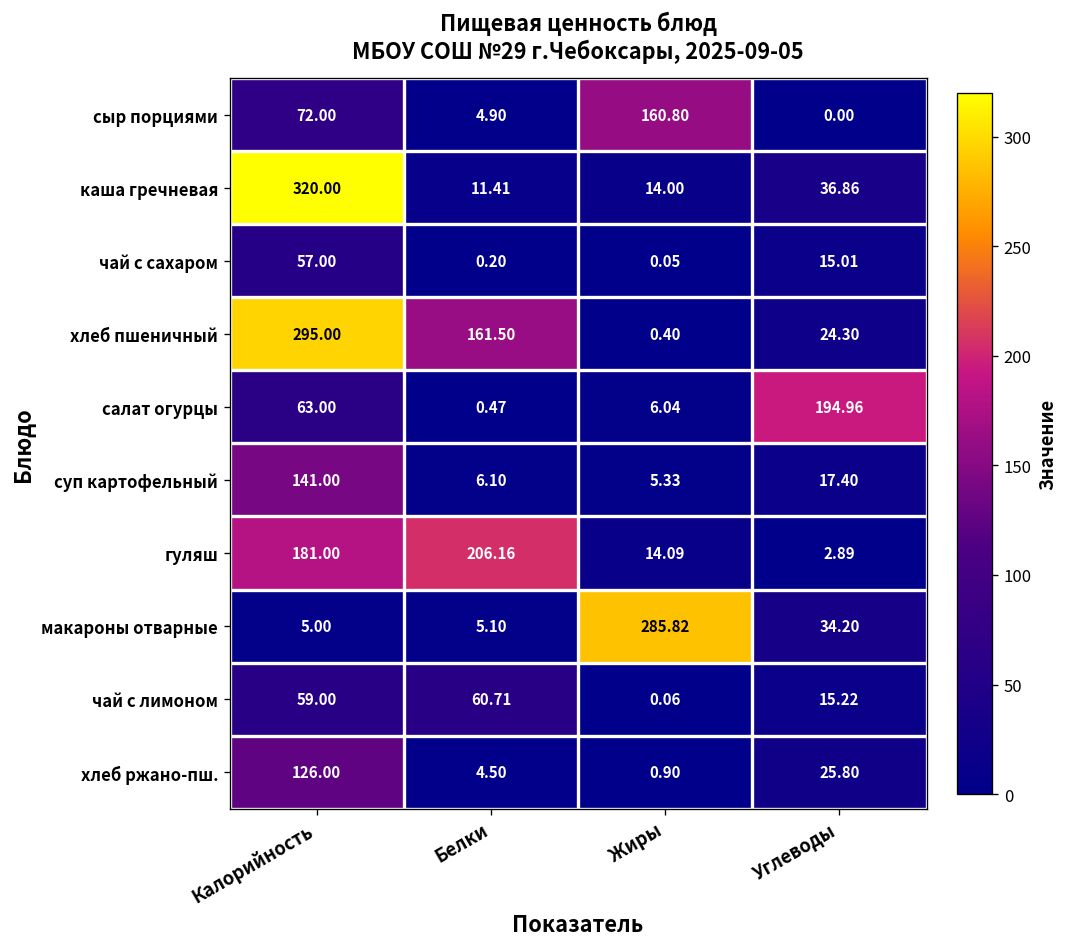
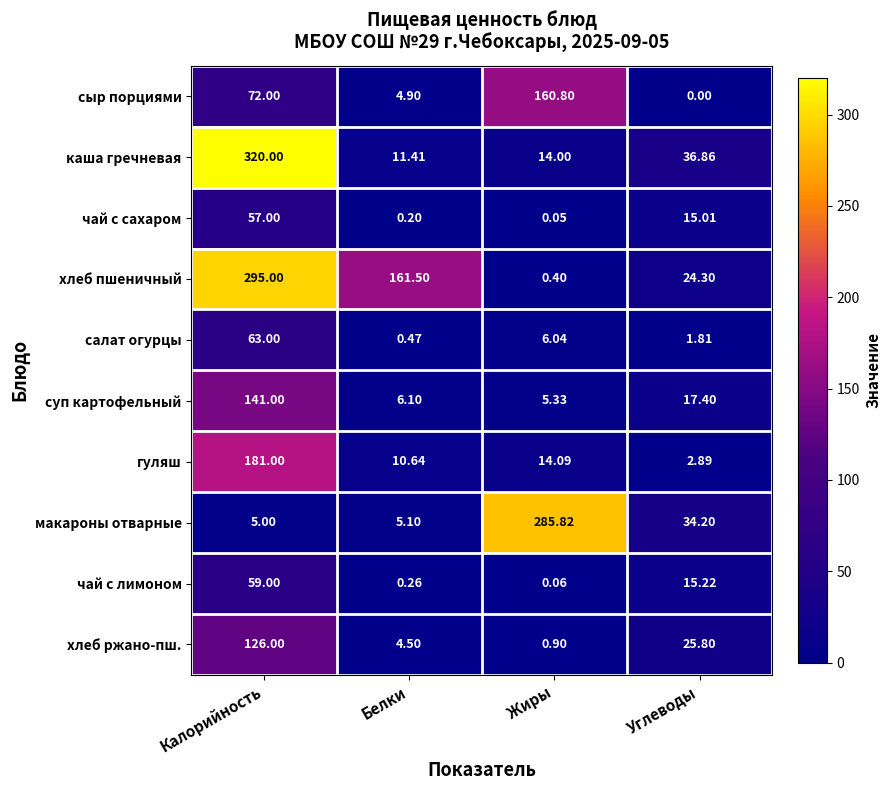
салат огурцы, Углеводы: 194.96 -> 1.81
гуляш, Белки: 206.16 -> 10.64
чай с лимоном, Белки: 60.71 -> 0.26
